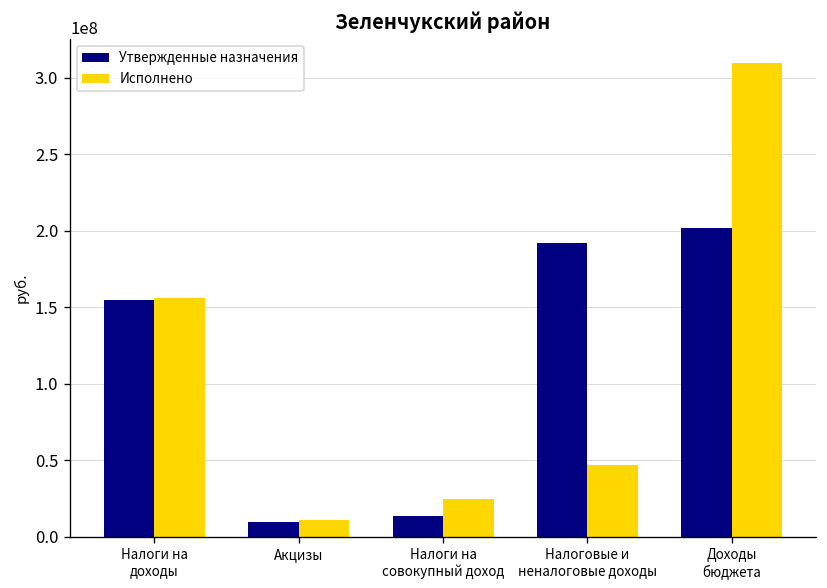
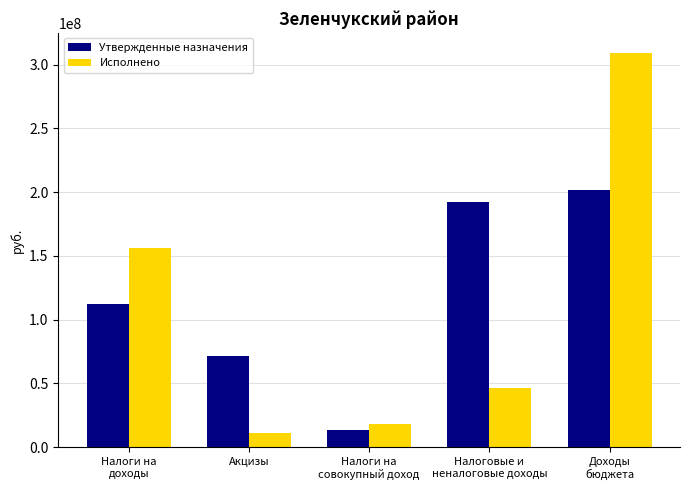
Утвержденные назначения, Налоги на доходы: 154000000 -> 112000000
Утвержденные назначения, Акцизы: 9000000 -> 72000000
Исполнено, Налоги на совокупный доход: 25000000 -> 18000000
